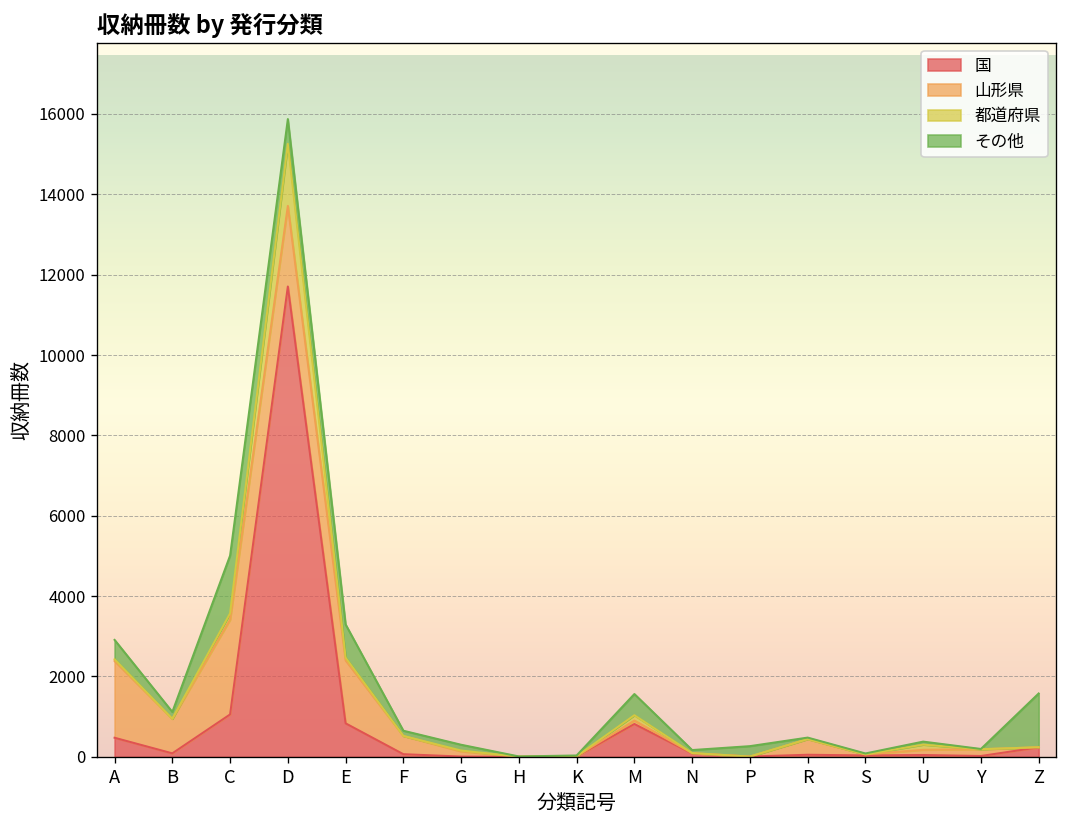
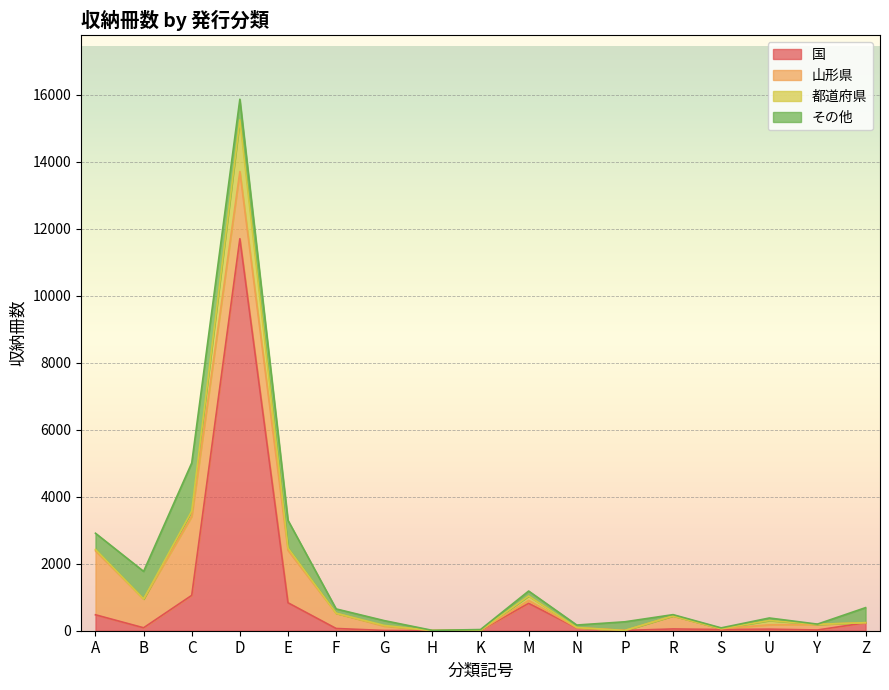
その他, B: 200 -> 800
その他, M: 500 -> 100
その他, Z: 1300 -> 400
